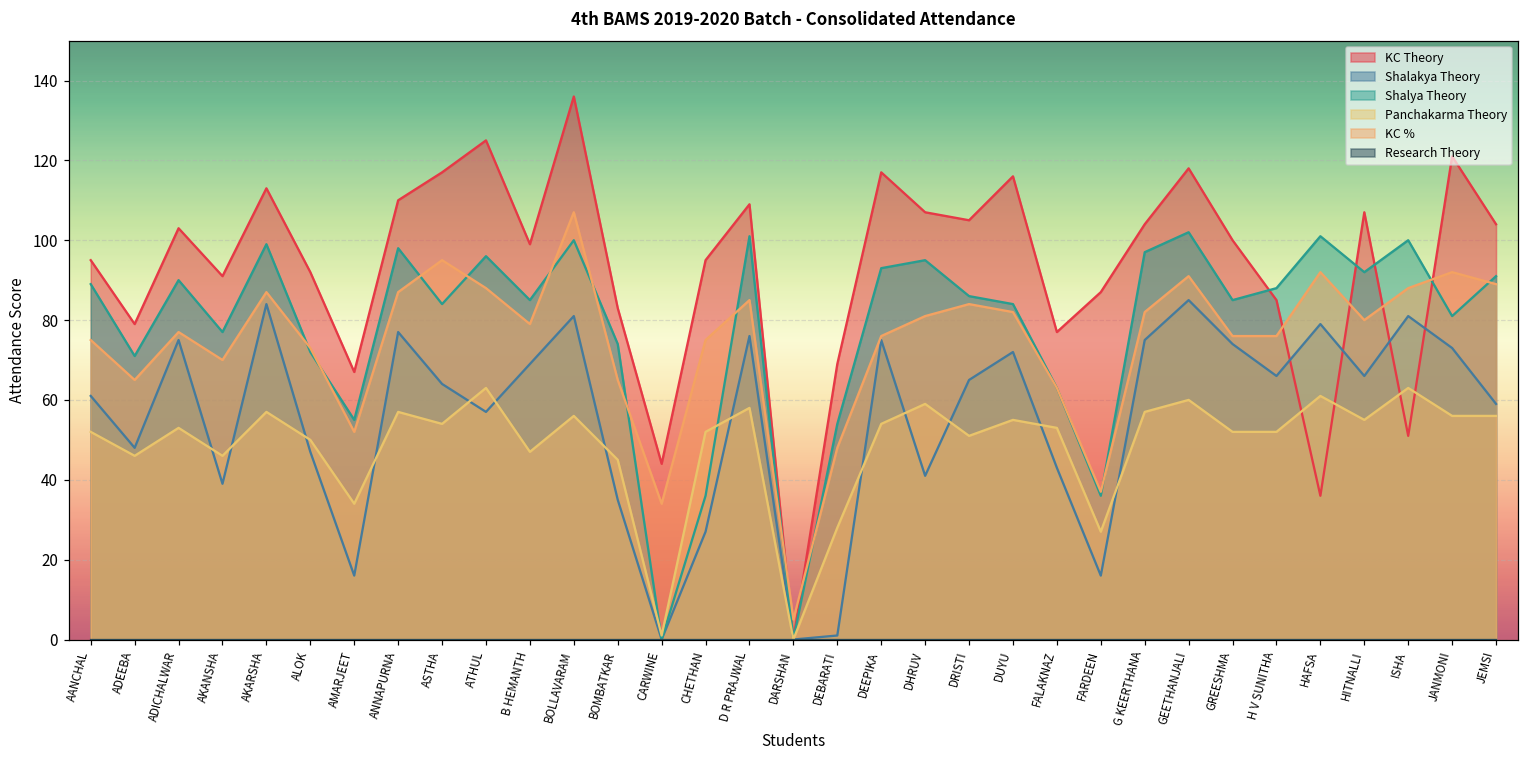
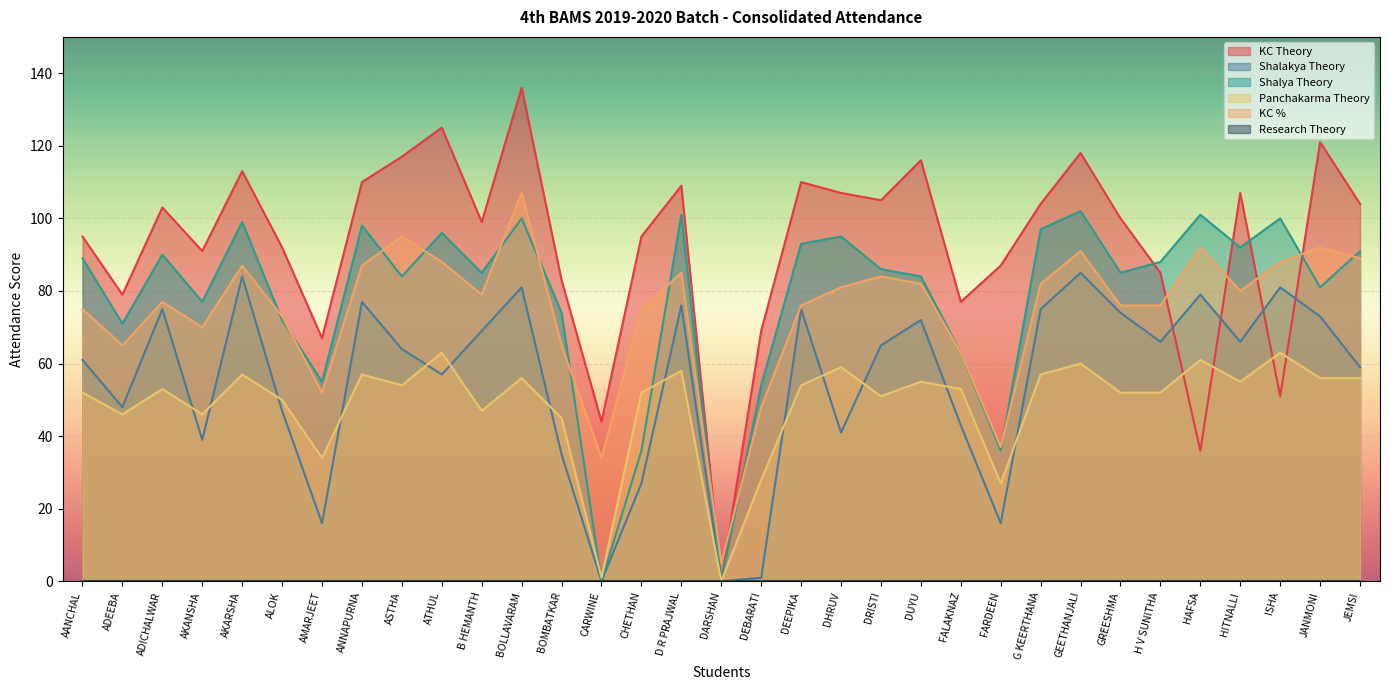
KC Theory, DEEPIKA: 117 -> 110
